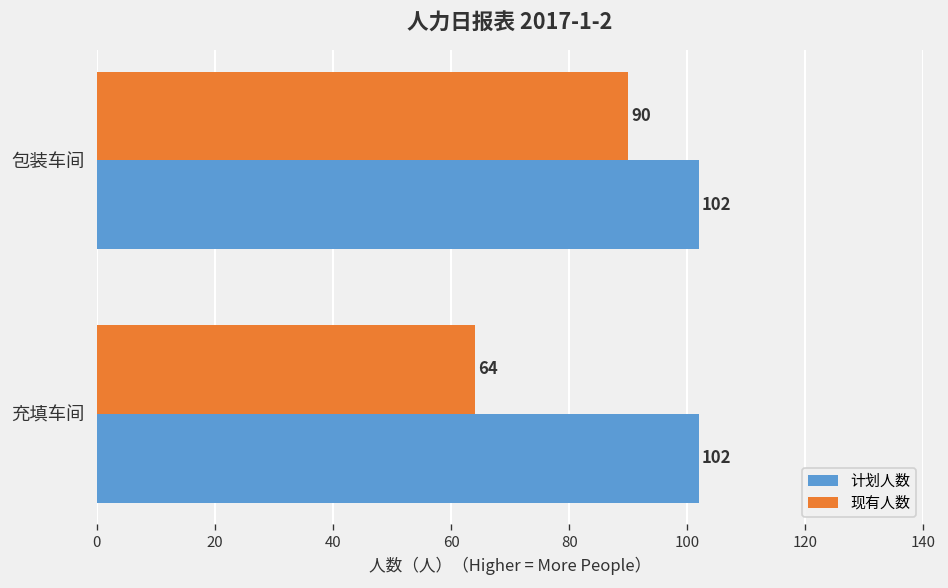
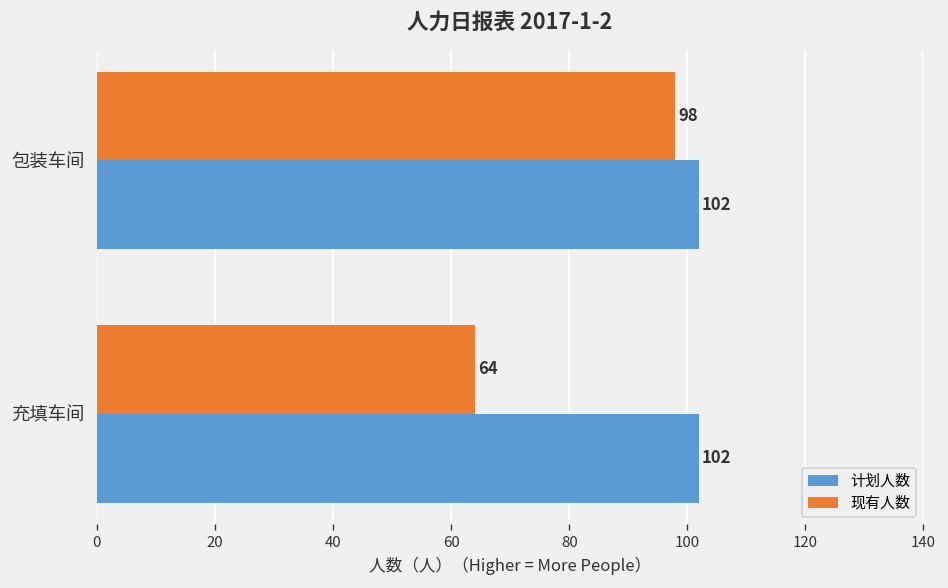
现有人数, 包装车间: 90 -> 98
